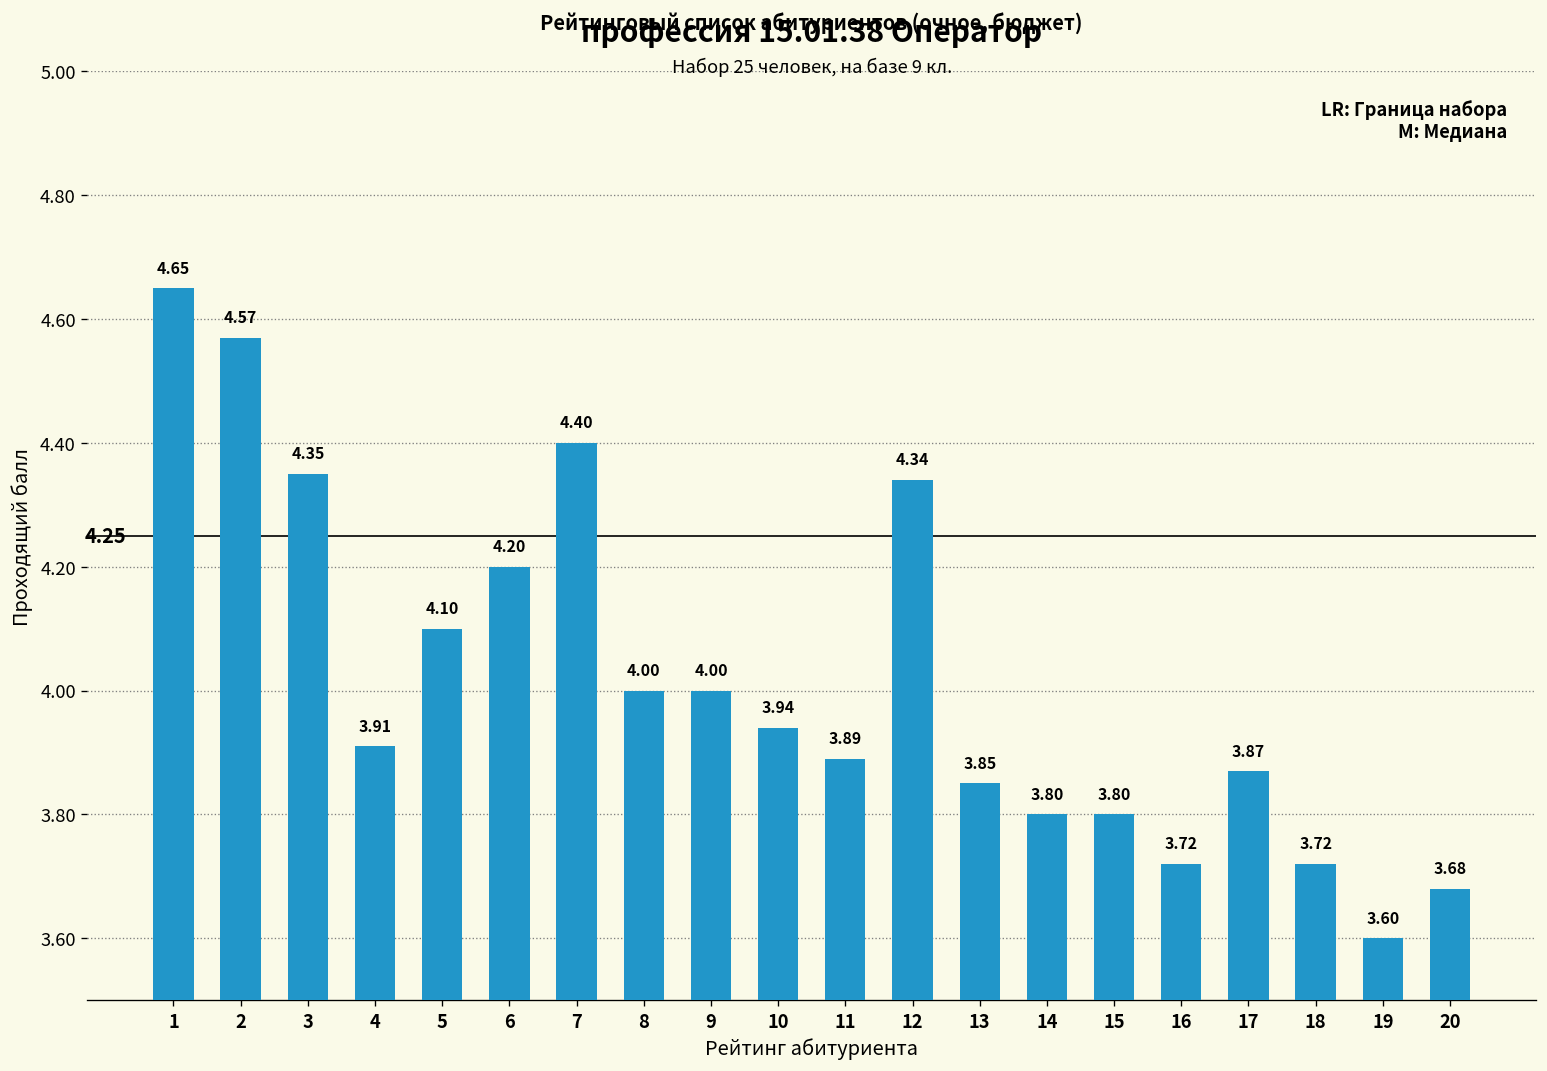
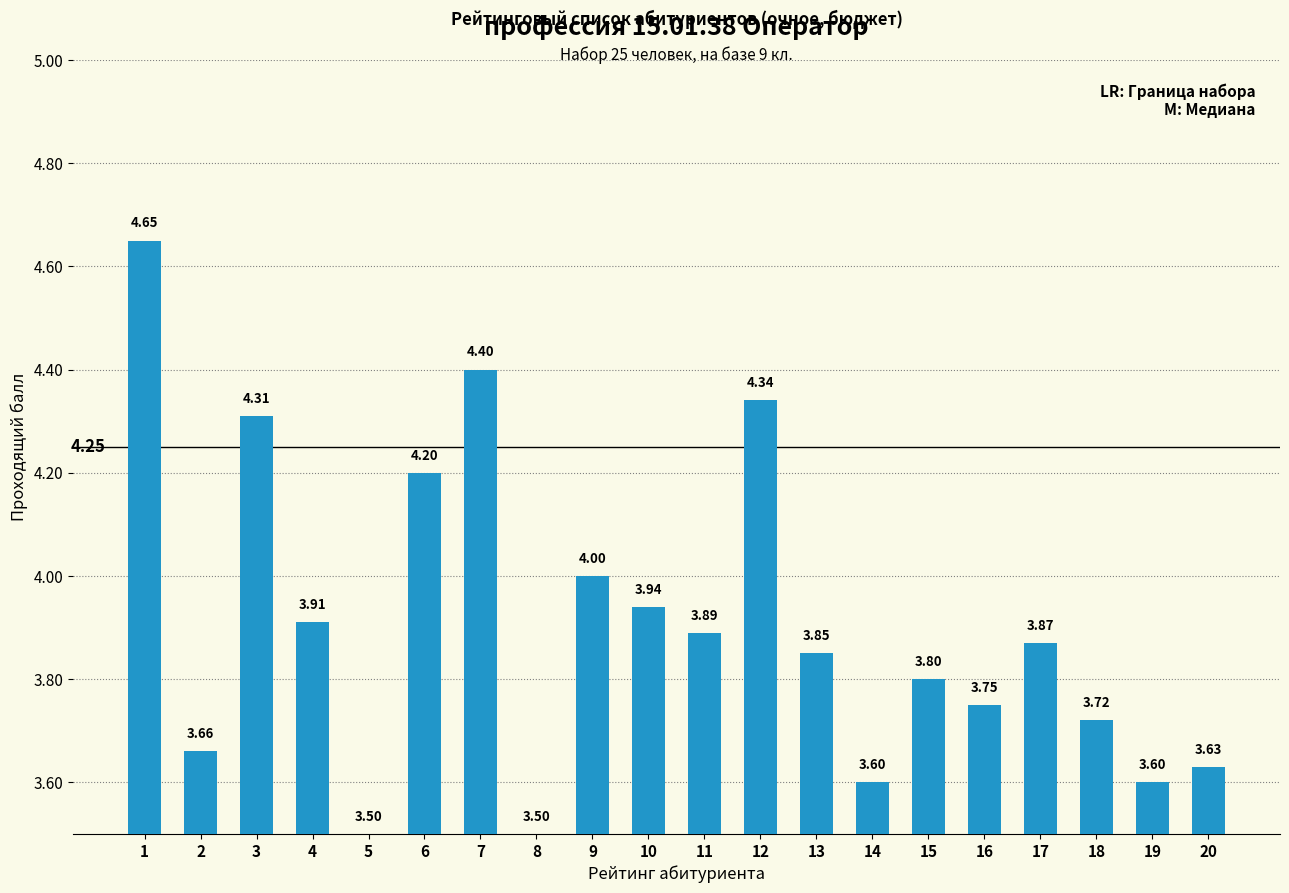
2: 4.57 -> 3.66
3: 4.35 -> 4.31
5: 4.10 -> 3.50
8: 4.00 -> 3.50
14: 3.80 -> 3.60
16: 3.72 -> 3.75
20: 3.68 -> 3.63
